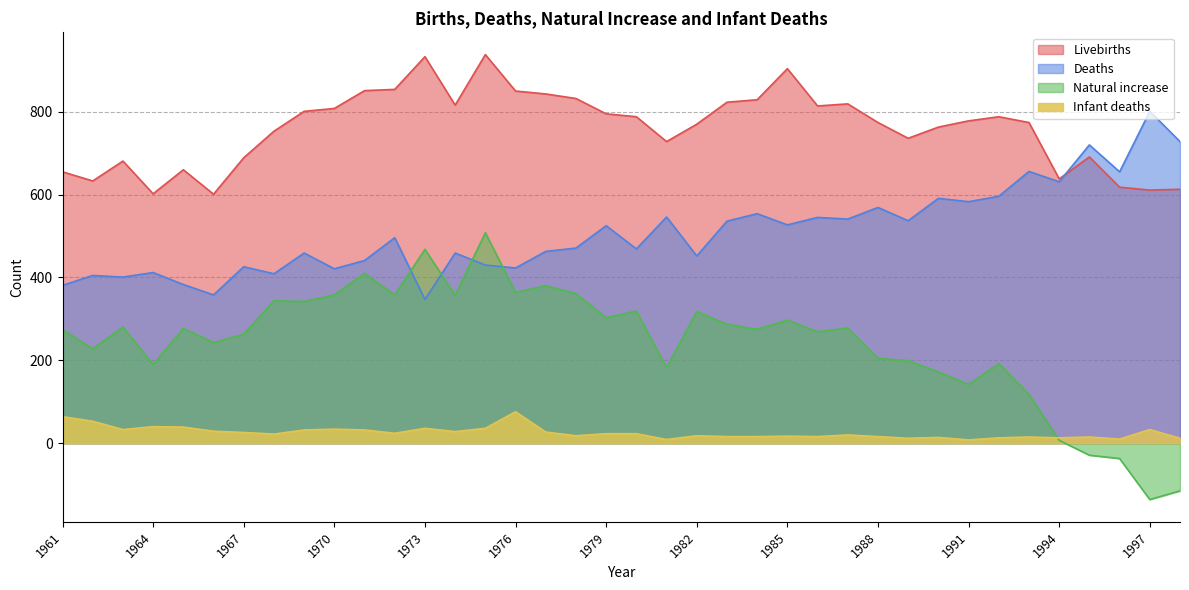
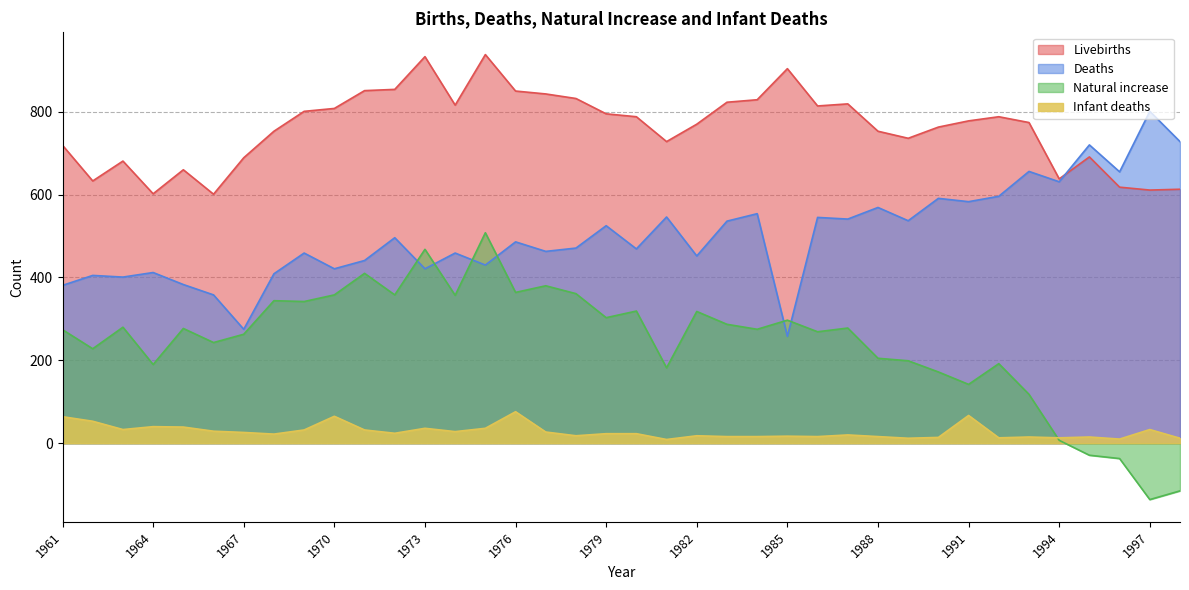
Livebirths, 1961: 660 -> 720
Deaths, 1967: 430 -> 280
Infant deaths, 1970: 30 -> 70
Deaths, 1973: 350 -> 420
Deaths, 1976: 420 -> 490
Deaths, 1985: 530 -> 260
Livebirths, 1988: 770 -> 750
Infant deaths, 1991: 10 -> 70
